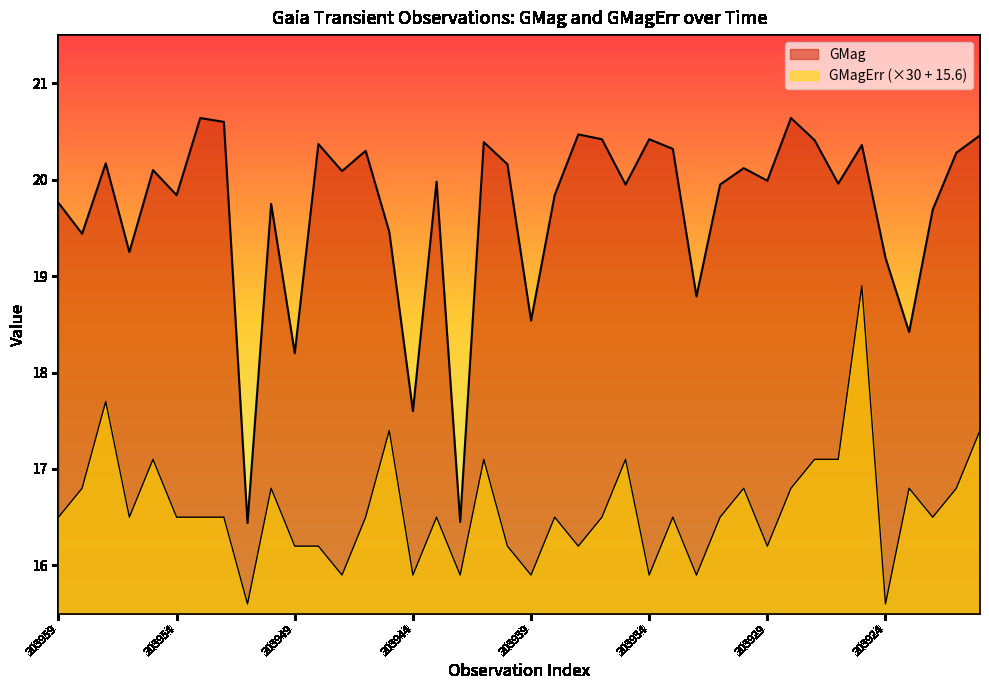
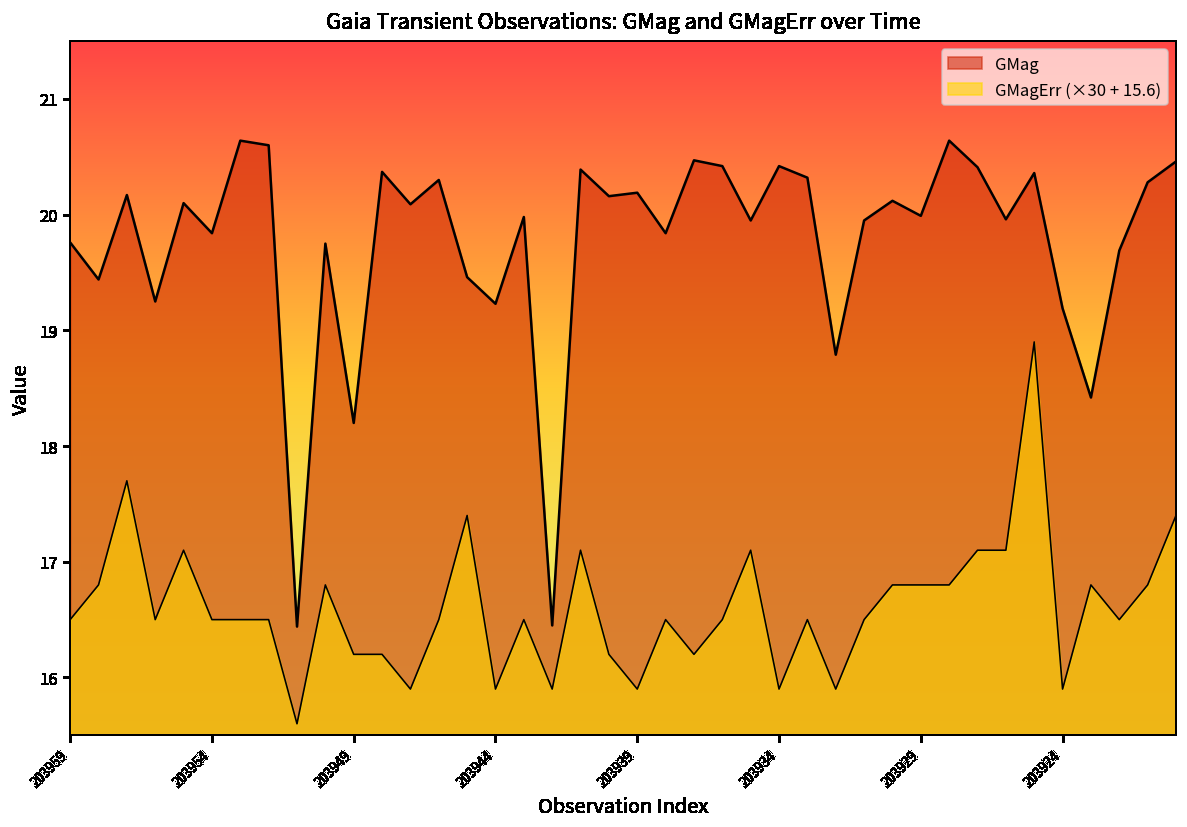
GMag, 203944: 17.6 -> 19.2
GMag, 203939: 18.5 -> 20.2
GMagErr (×30 + 15.6), 203929: 16.2 -> 16.8
GMagErr (×30 + 15.6), 203924: 15.6 -> 15.9
